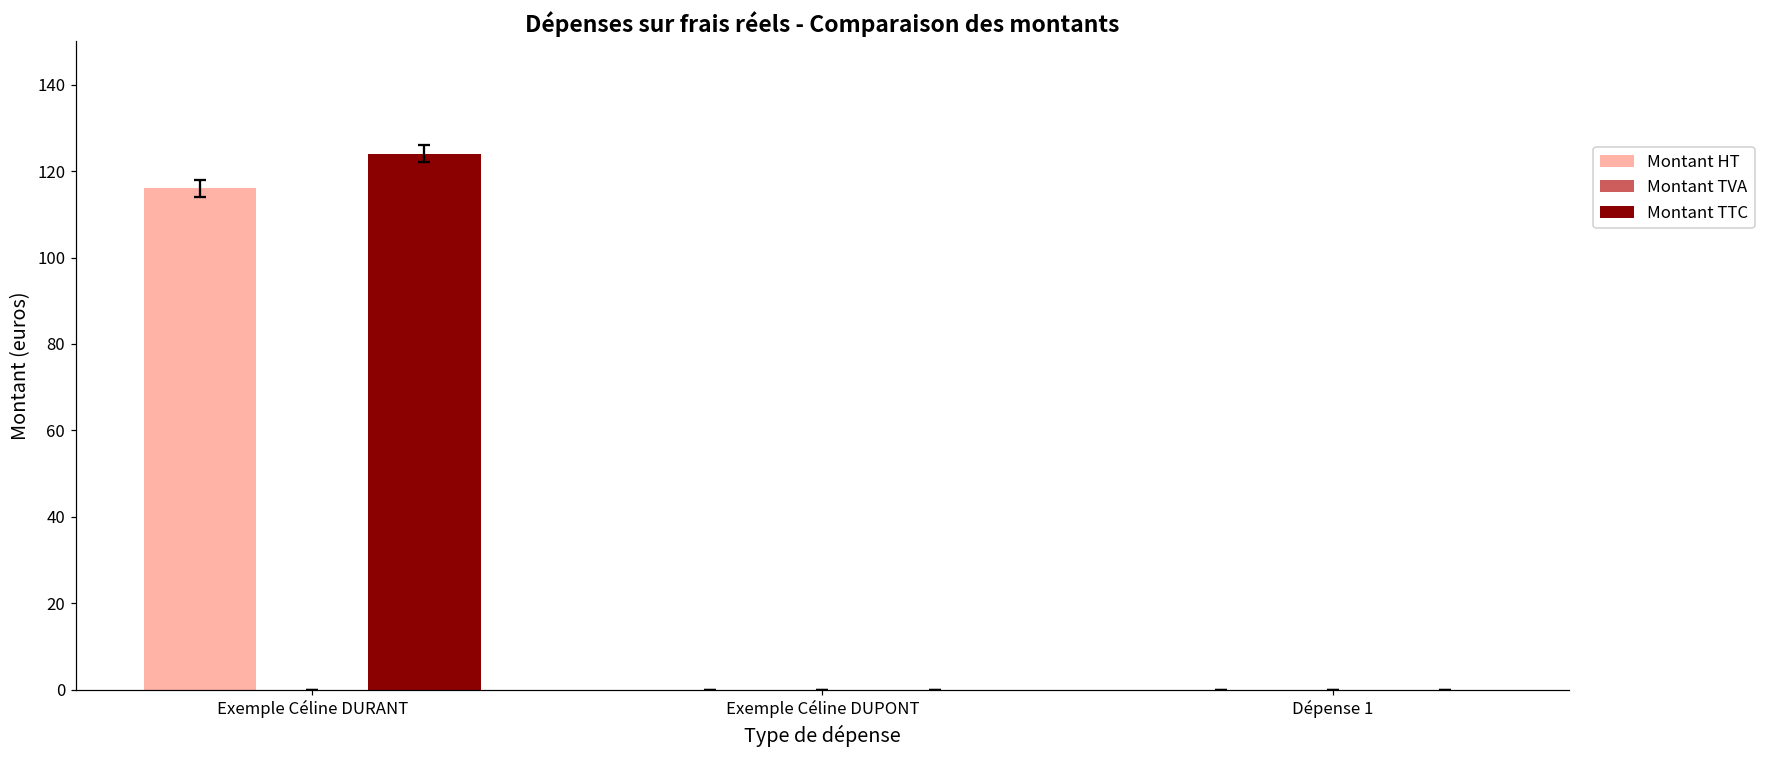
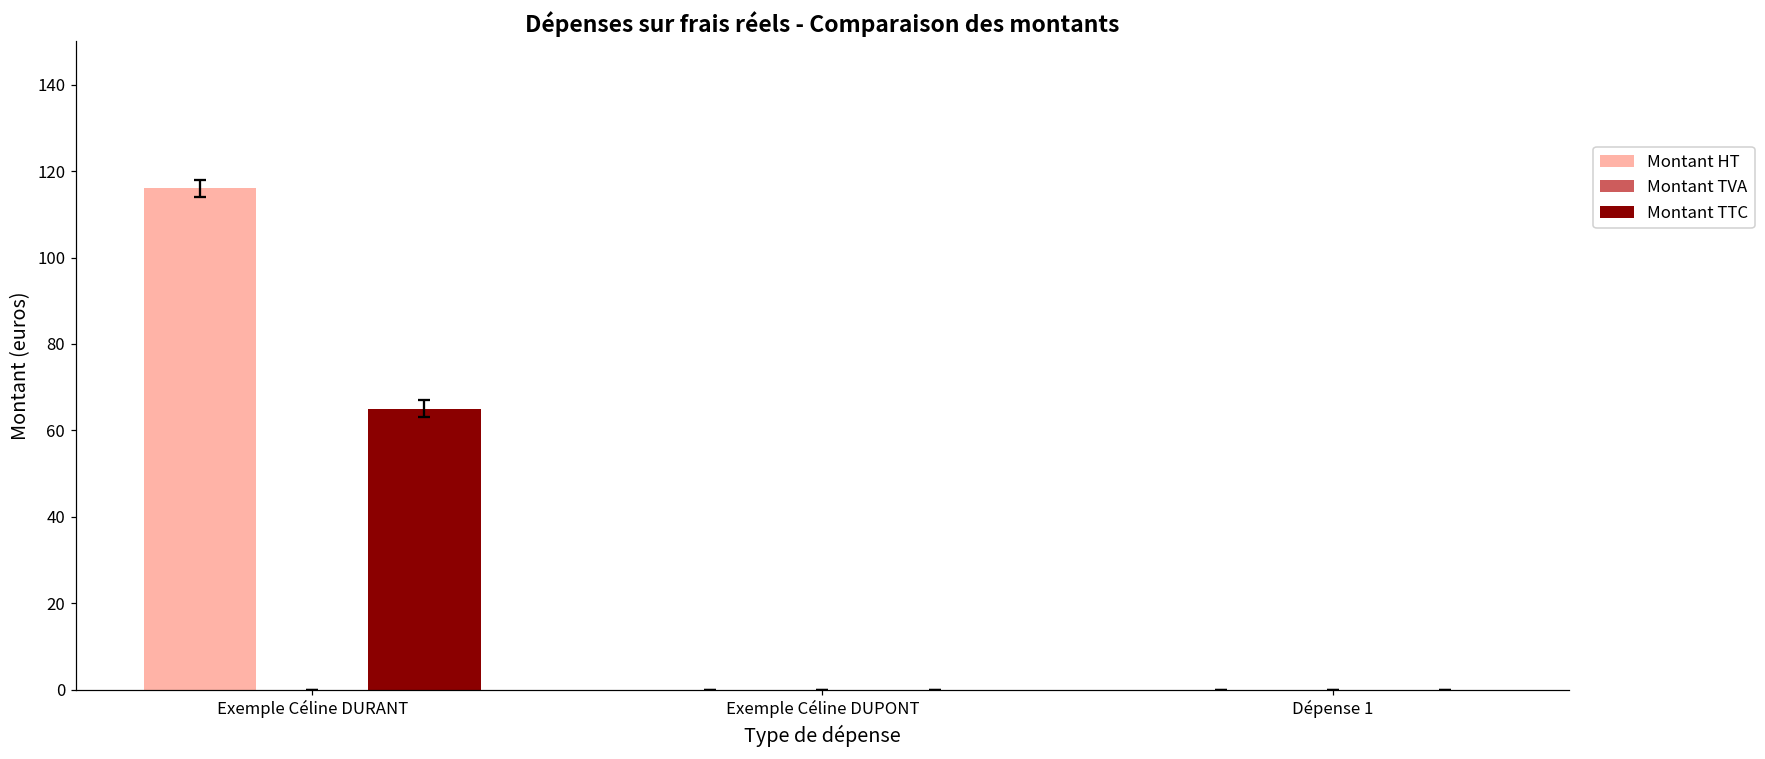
Montant TTC, Exemple Céline DURANT: 124 -> 65
